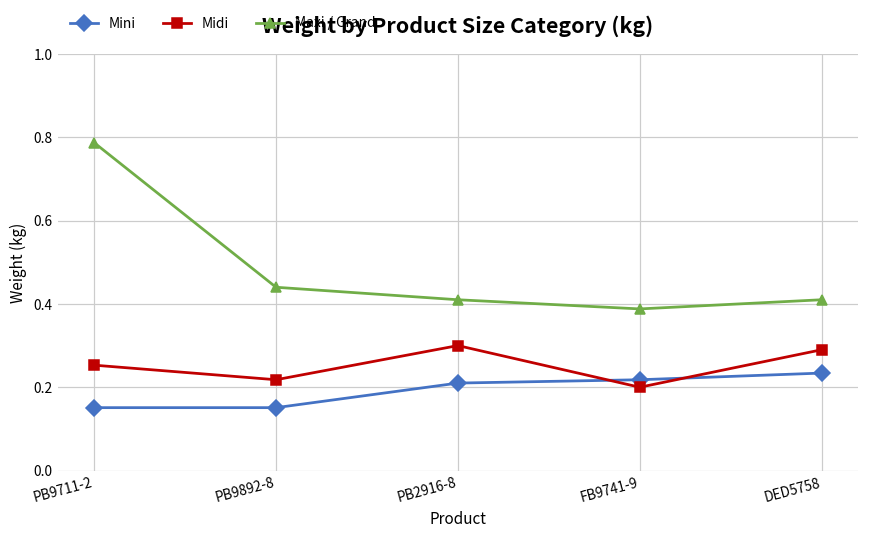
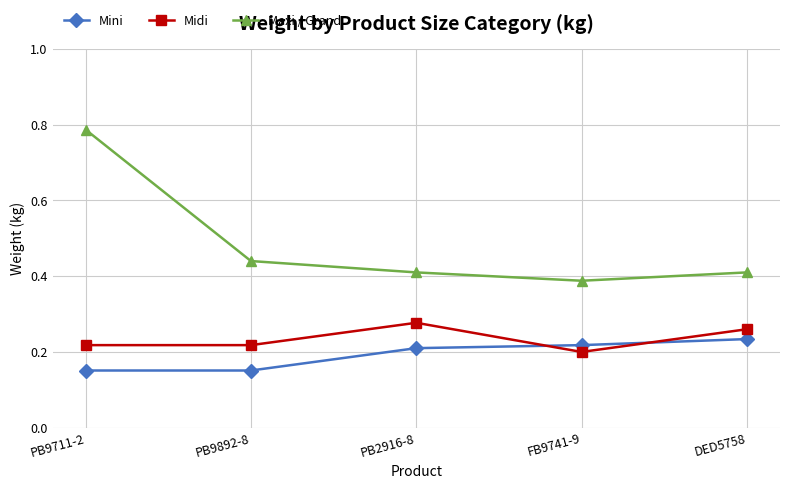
Midi, PB9711-2: 0.25 -> 0.22
Midi, PB2916-8: 0.30 -> 0.28
Midi, DED5758: 0.29 -> 0.26
